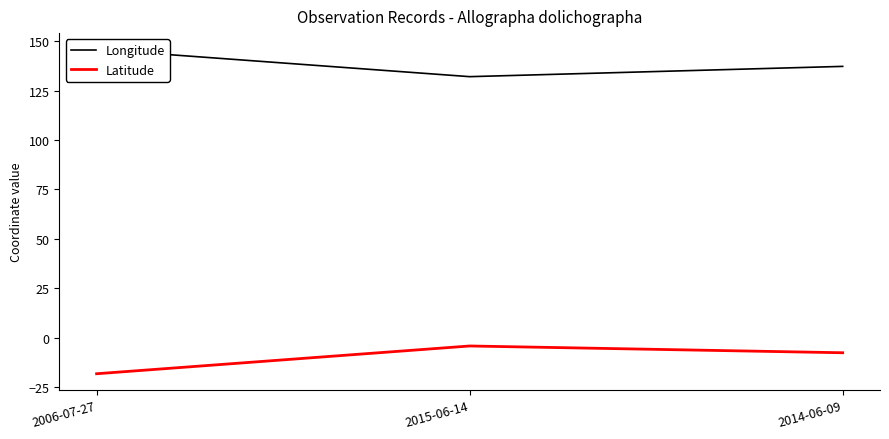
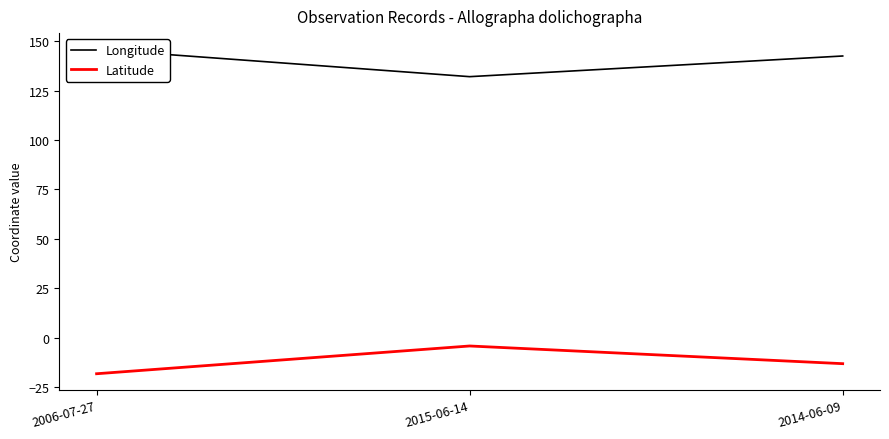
Longitude, 2014-06-09: 137 -> 142
Latitude, 2014-06-09: -8 -> -13
